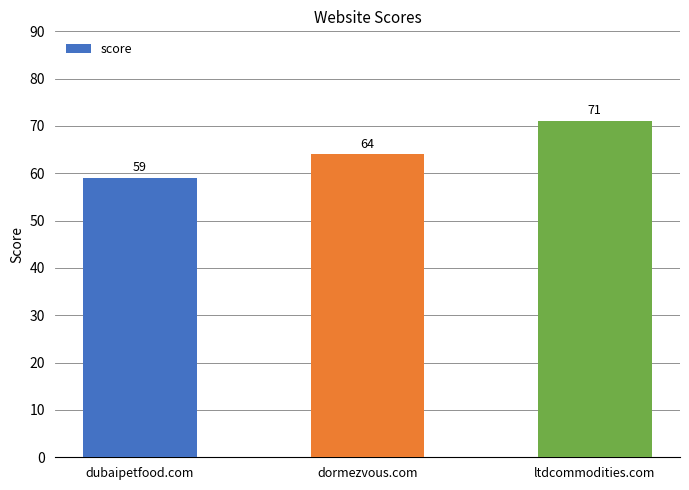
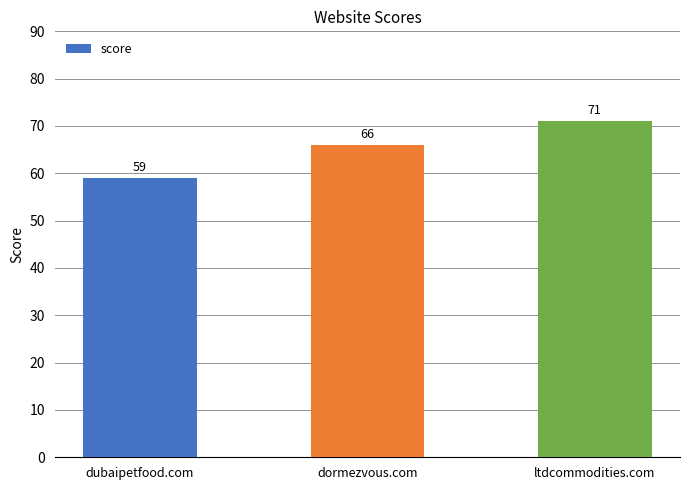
dormezvous.com: 64 -> 66
